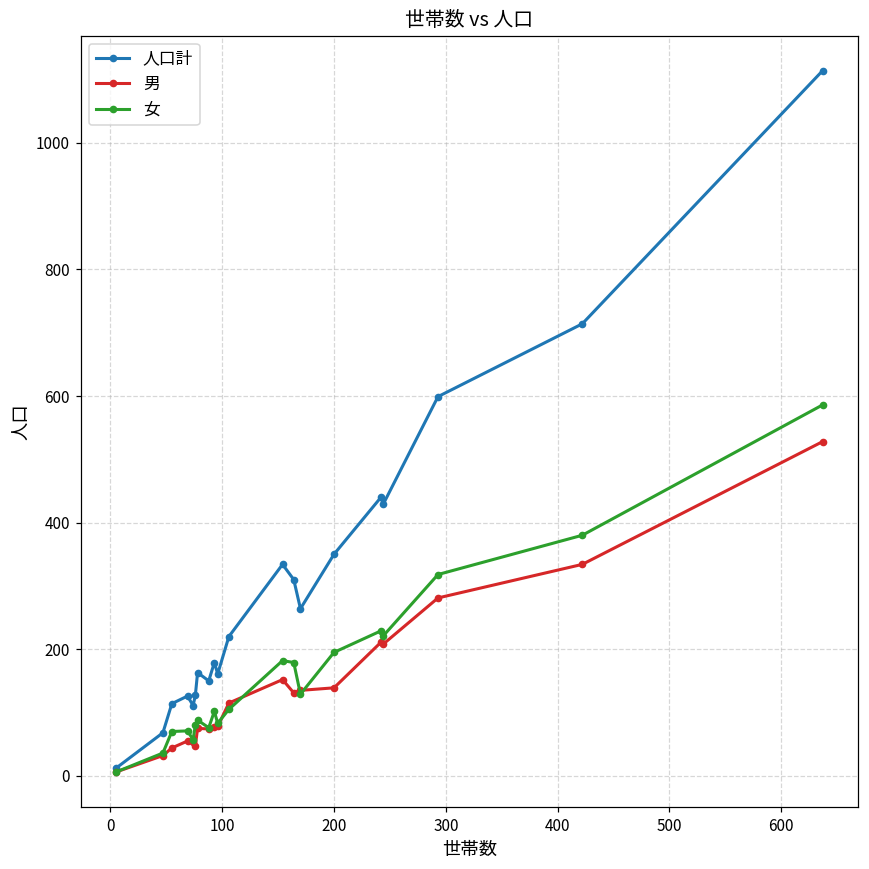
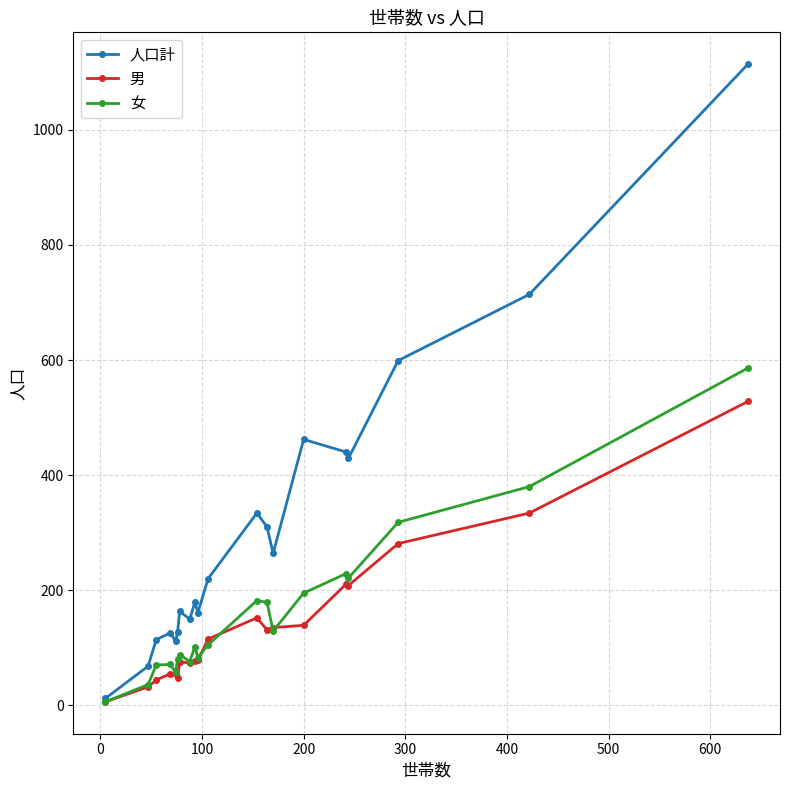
人口計, 200: 350 -> 460
